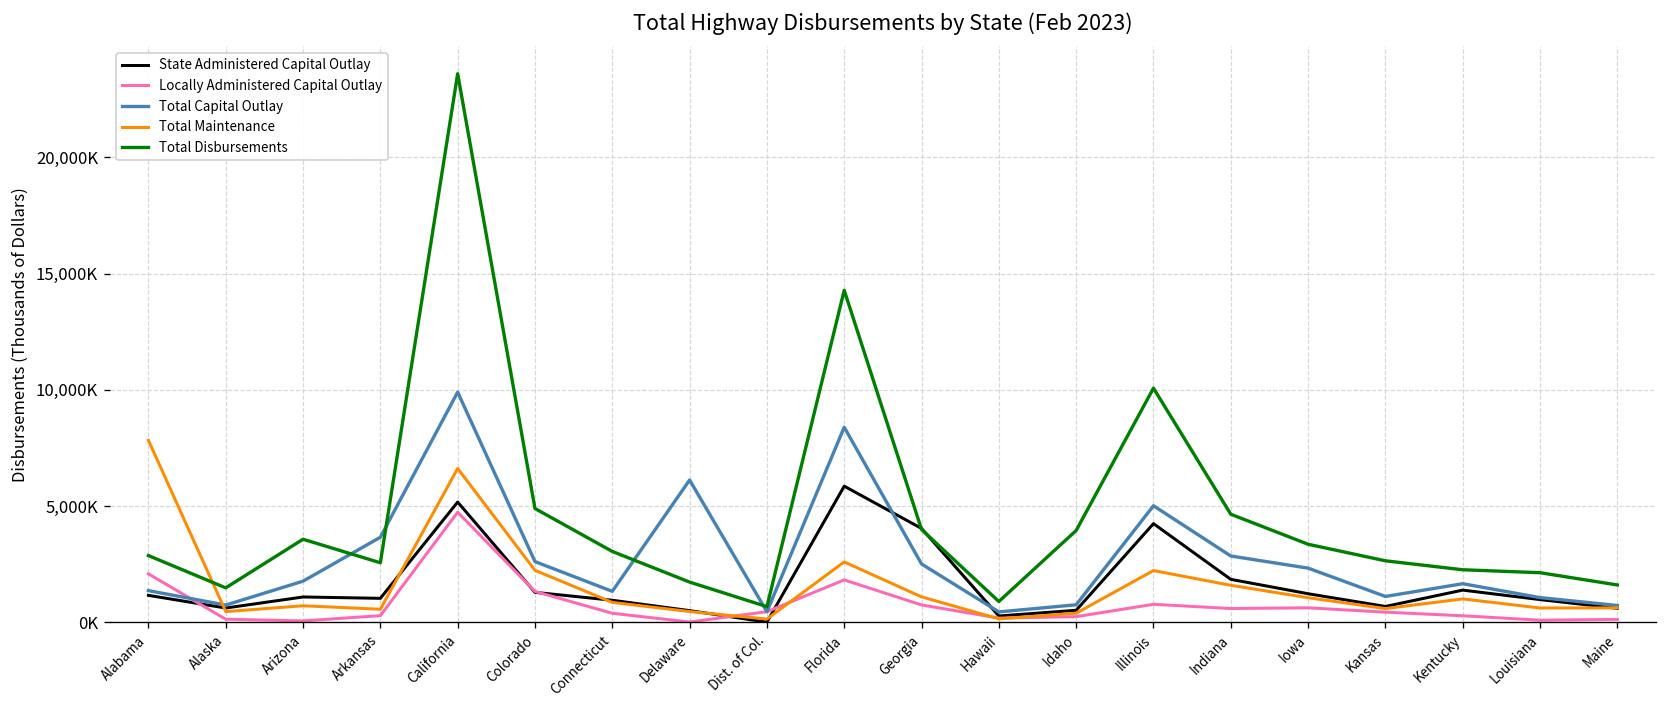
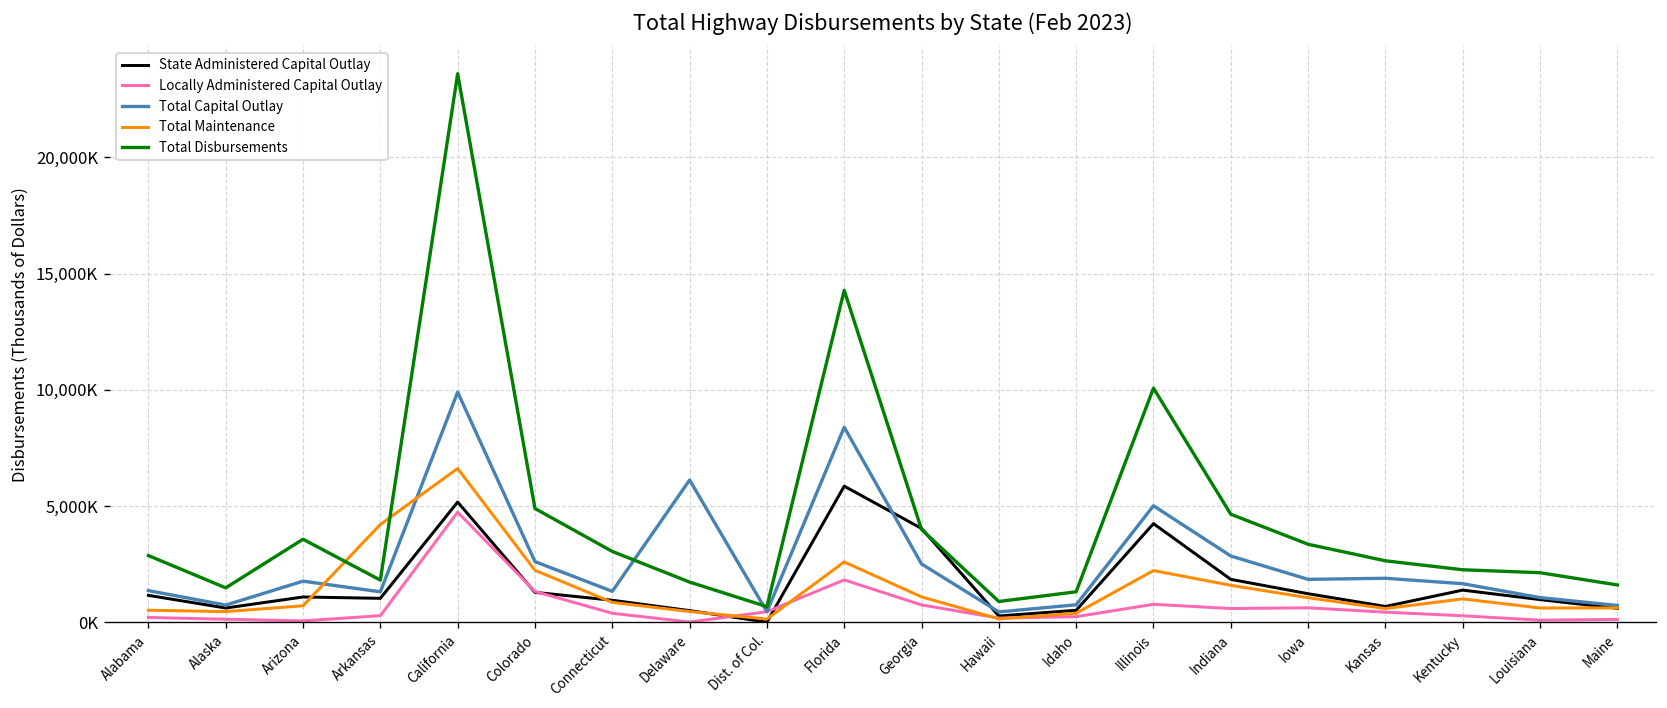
Locally Administered Capital Outlay, Alabama: 2,100,000 -> 200,000
Total Maintenance, Alabama: 7,800,000 -> 500,000
Total Capital Outlay, Arkansas: 3,700,000 -> 1,300,000
Total Maintenance, Arkansas: 600,000 -> 4,200,000
Total Disbursements, Arkansas: 2,600,000 -> 1,800,000
Total Disbursements, Idaho: 3,900,000 -> 1,300,000
Total Capital Outlay, Iowa: 2,300,000 -> 1,800,000
Total Capital Outlay, Kansas: 1,100,000 -> 1,900,000
